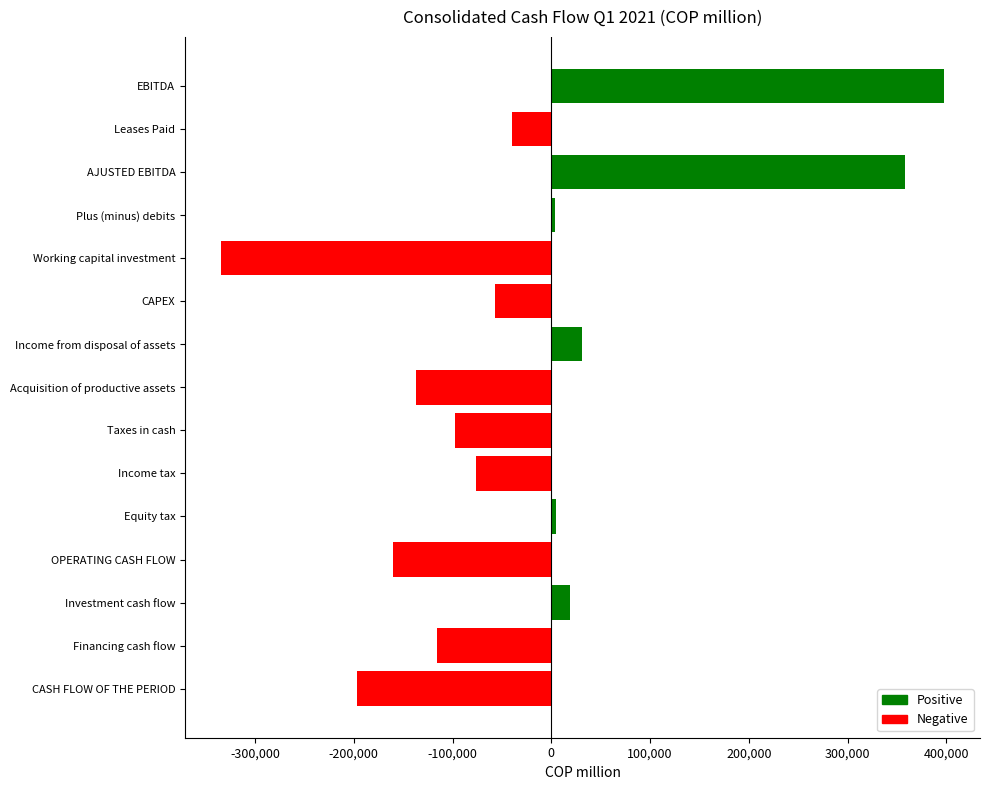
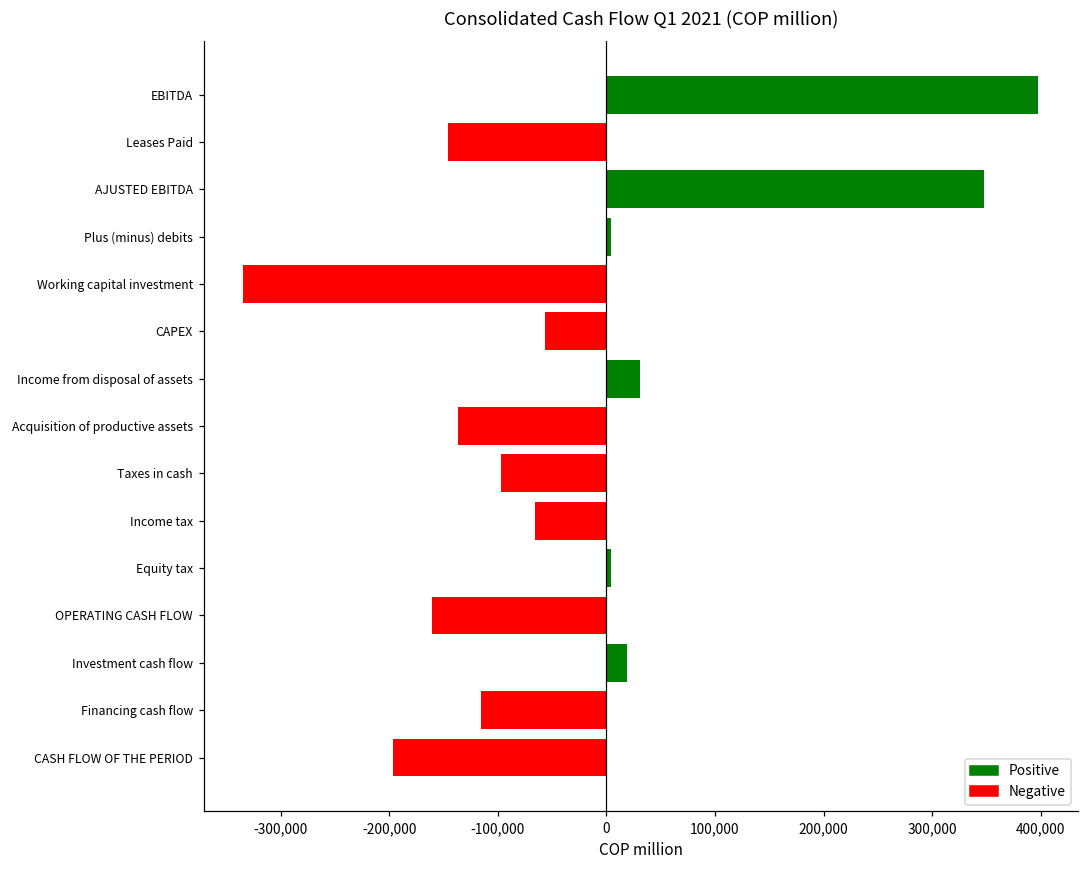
Leases Paid: -40,000 -> -150,000
AJUSTED EBITDA: 360,000 -> 350,000
Income tax: -80,000 -> -70,000
